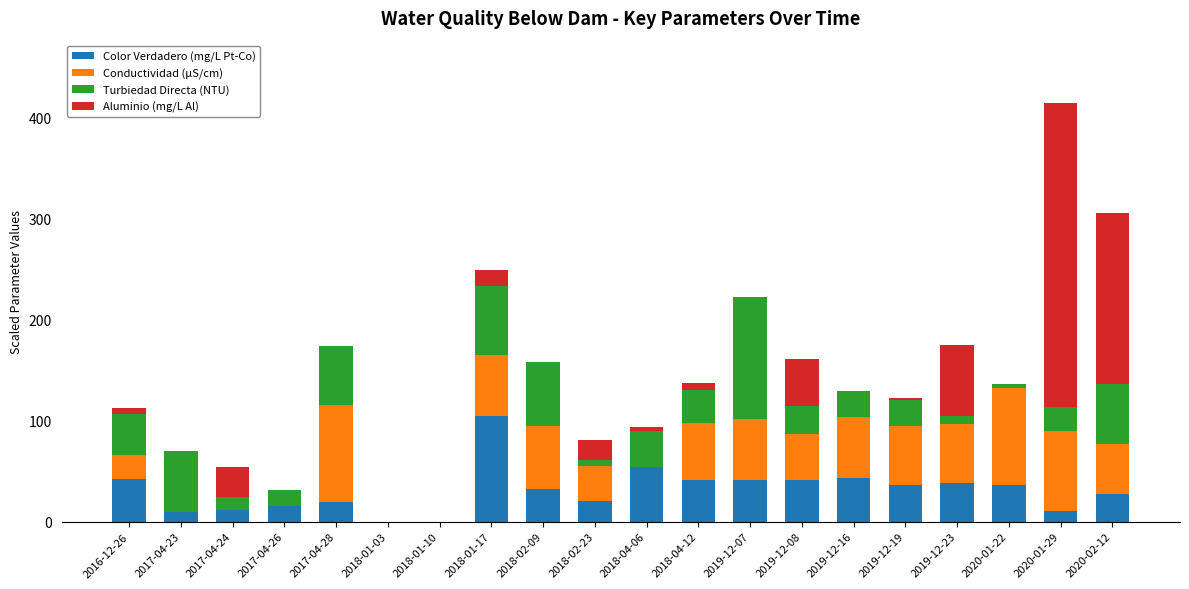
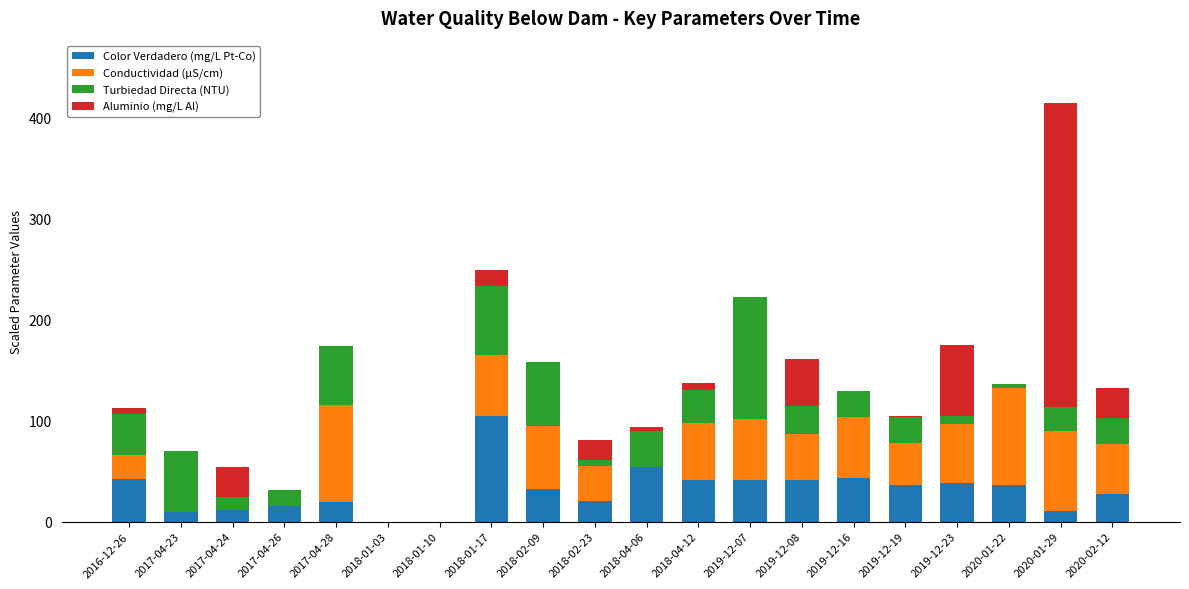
Conductividad (µS/cm), 2019-12-19: 59 -> 42
Turbiedad Directa (NTU), 2020-02-12: 60 -> 26
Aluminio (mg/L Al), 2020-02-12: 169 -> 29
